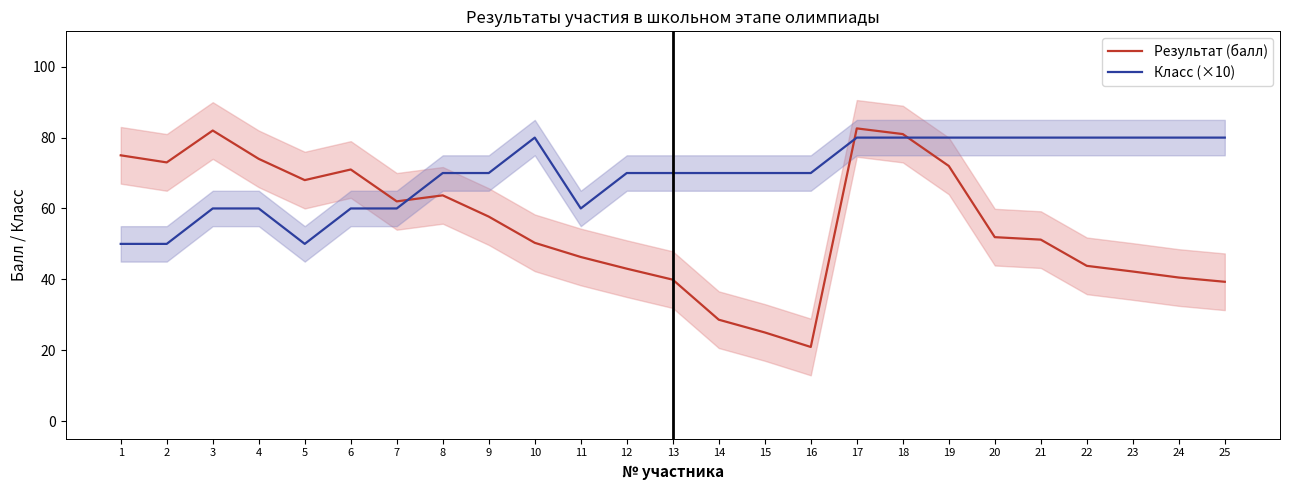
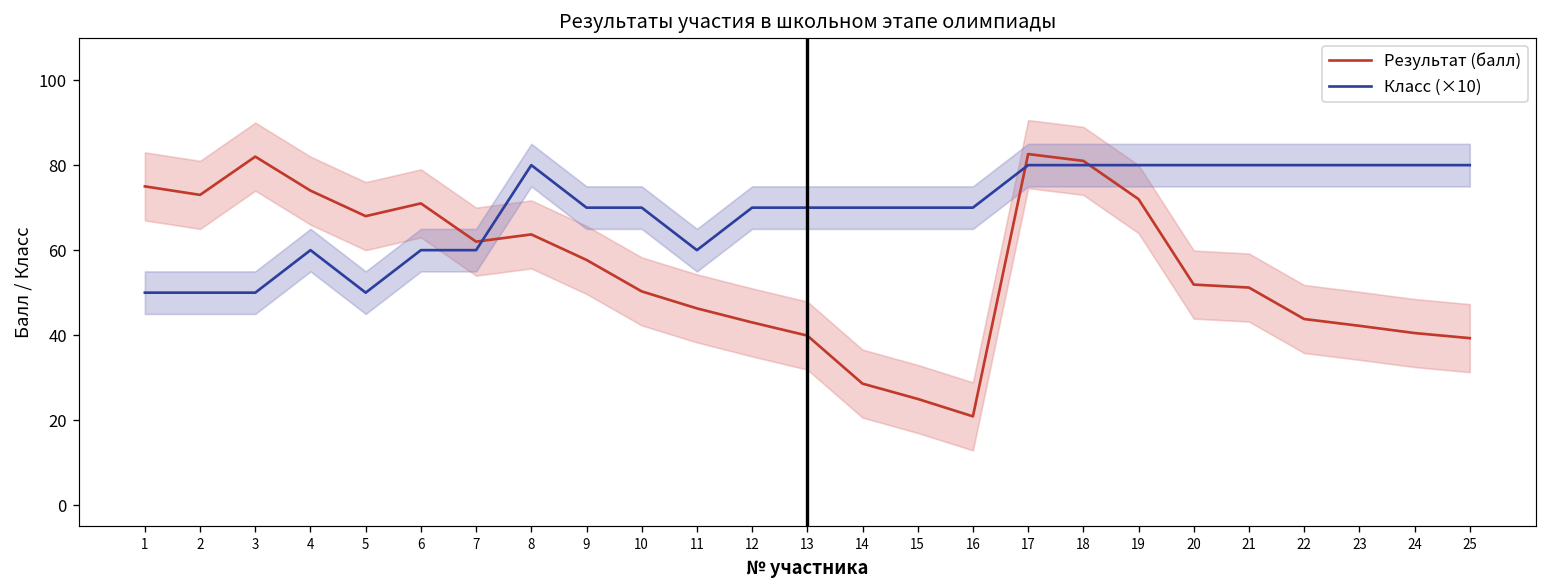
Класс (×10), 3: 60 -> 50
Класс (×10), 8: 70 -> 80
Класс (×10), 10: 80 -> 70
